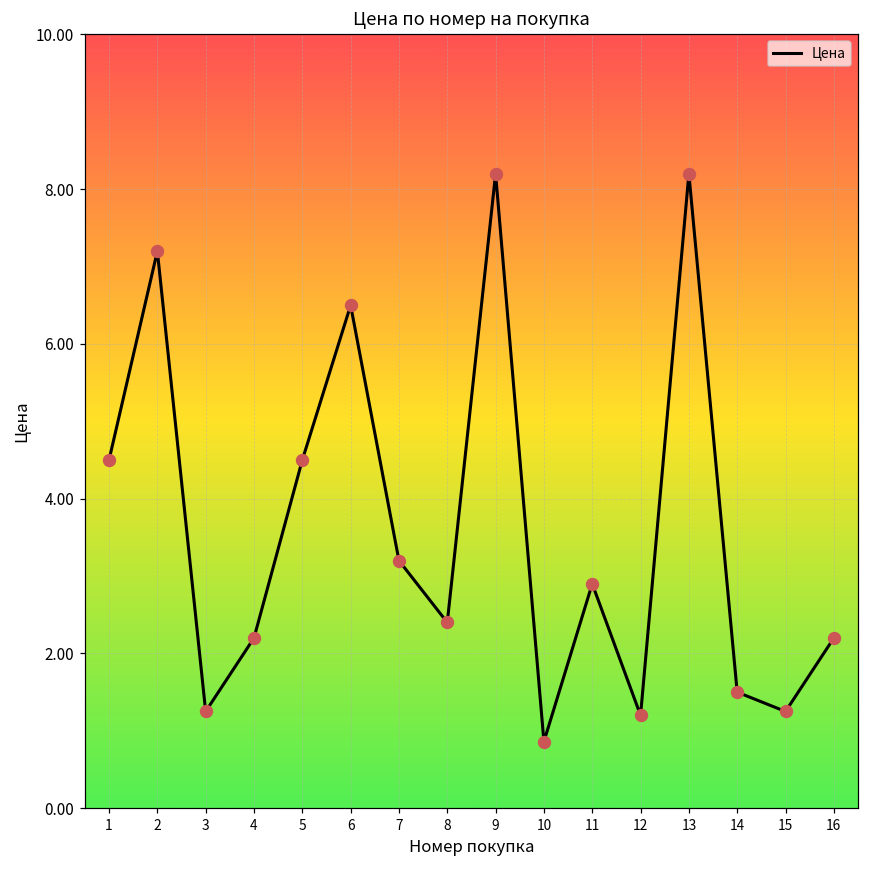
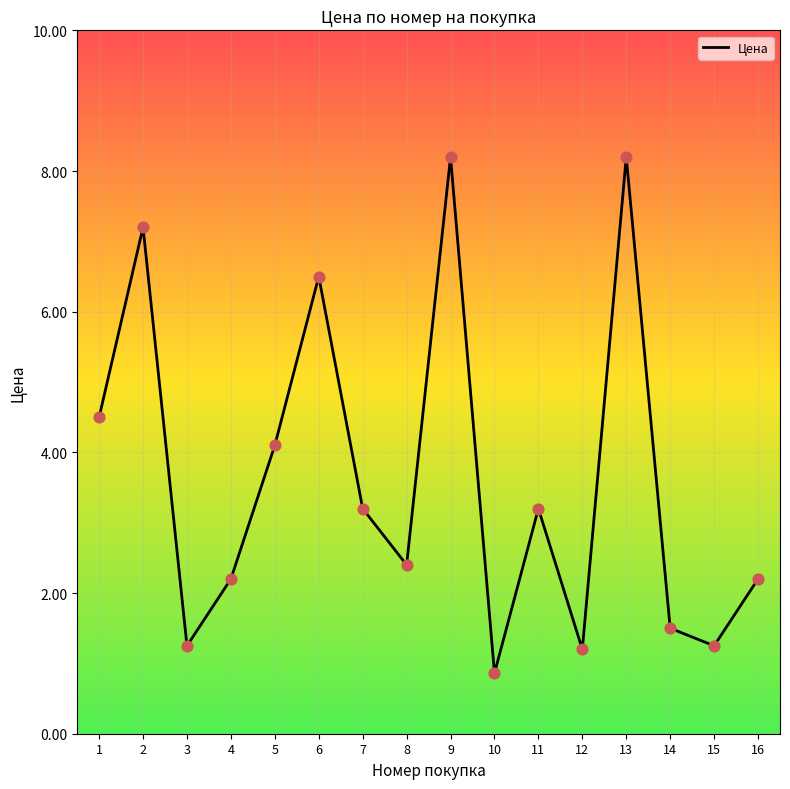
5: 4.5 -> 4.1
11: 2.9 -> 3.2
